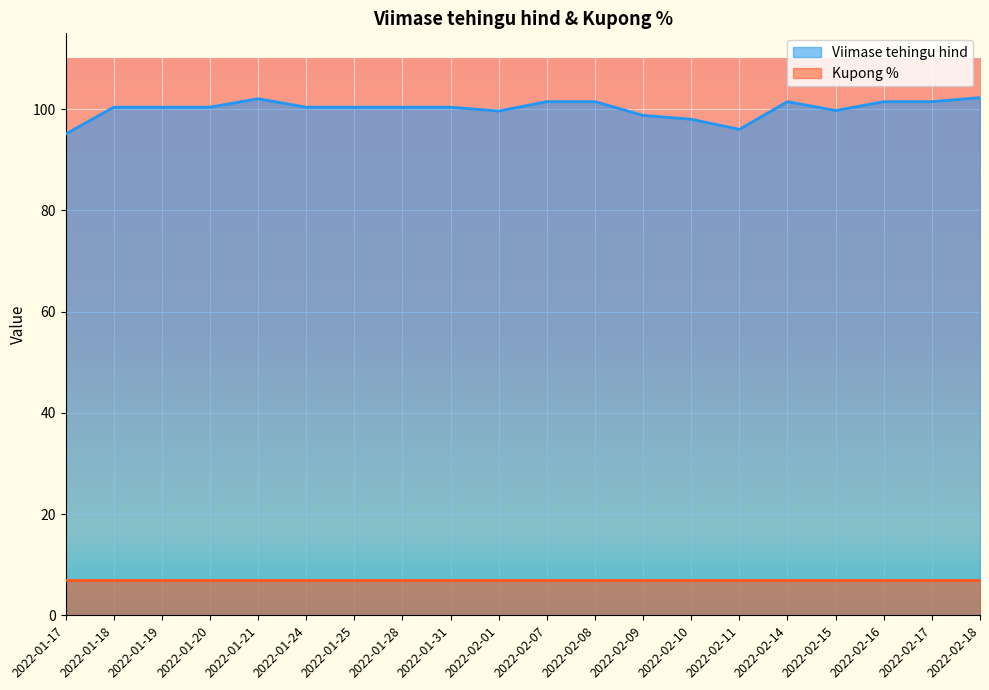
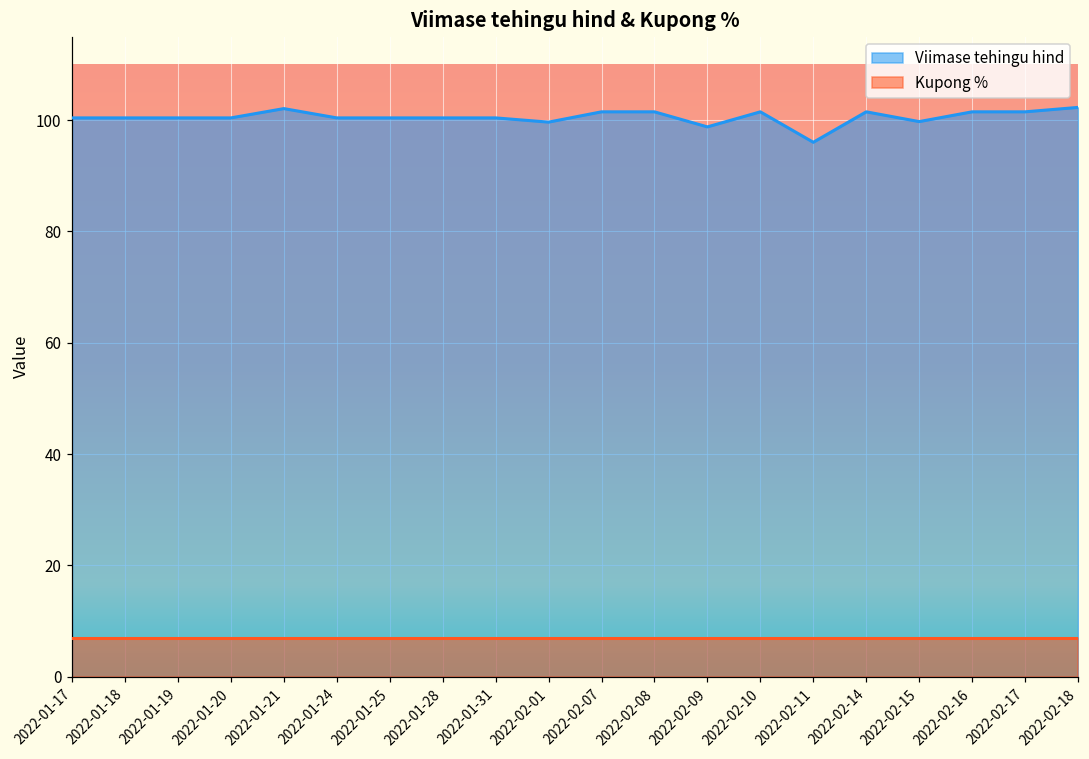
Viimase tehingu hind, 2022-01-17: 95 -> 100
Viimase tehingu hind, 2022-02-10: 98 -> 101
